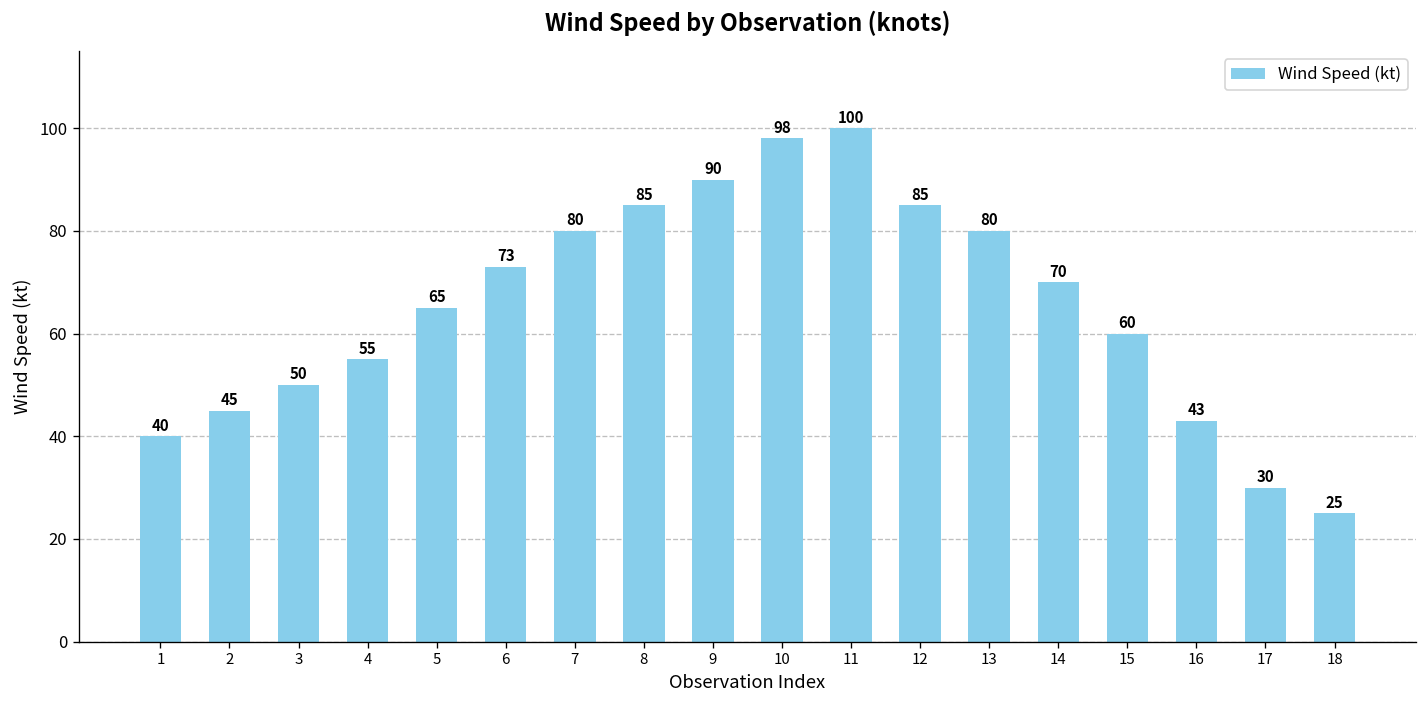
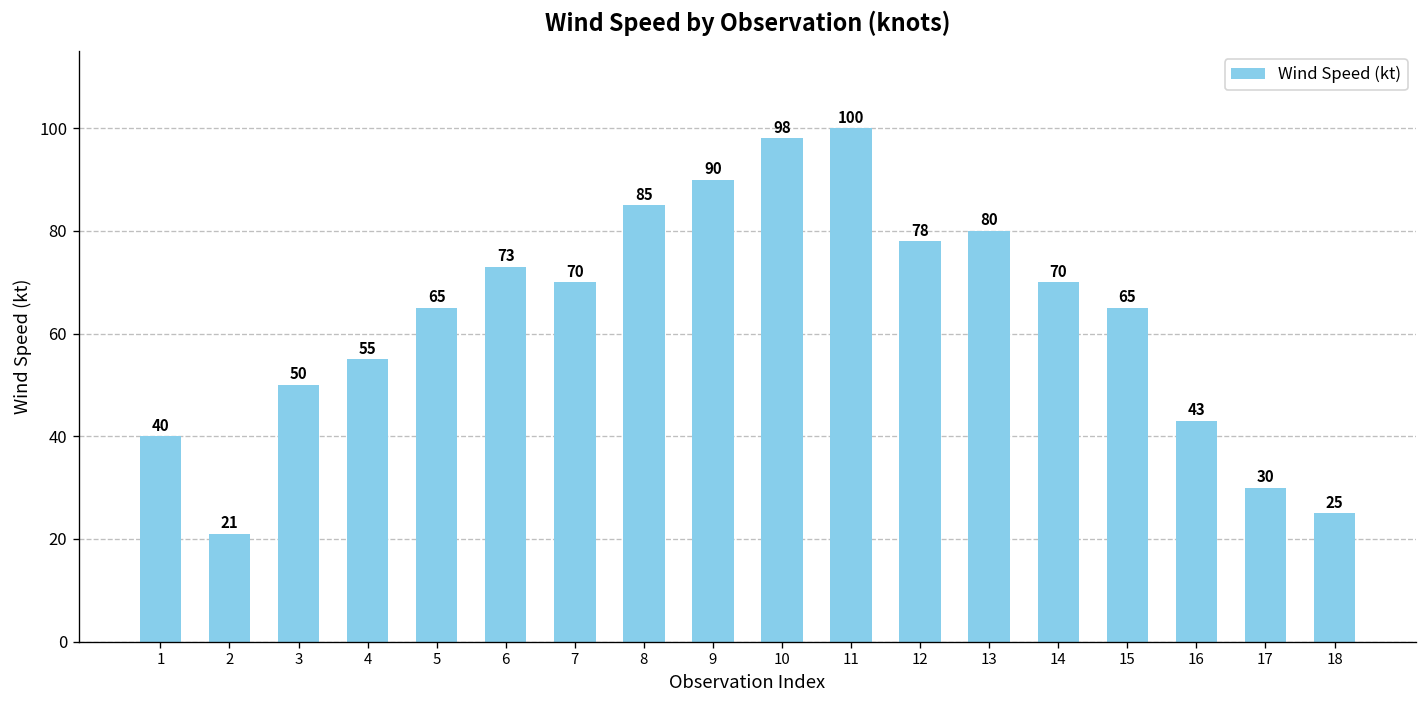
2: 45 -> 21
7: 80 -> 70
12: 85 -> 78
15: 60 -> 65
